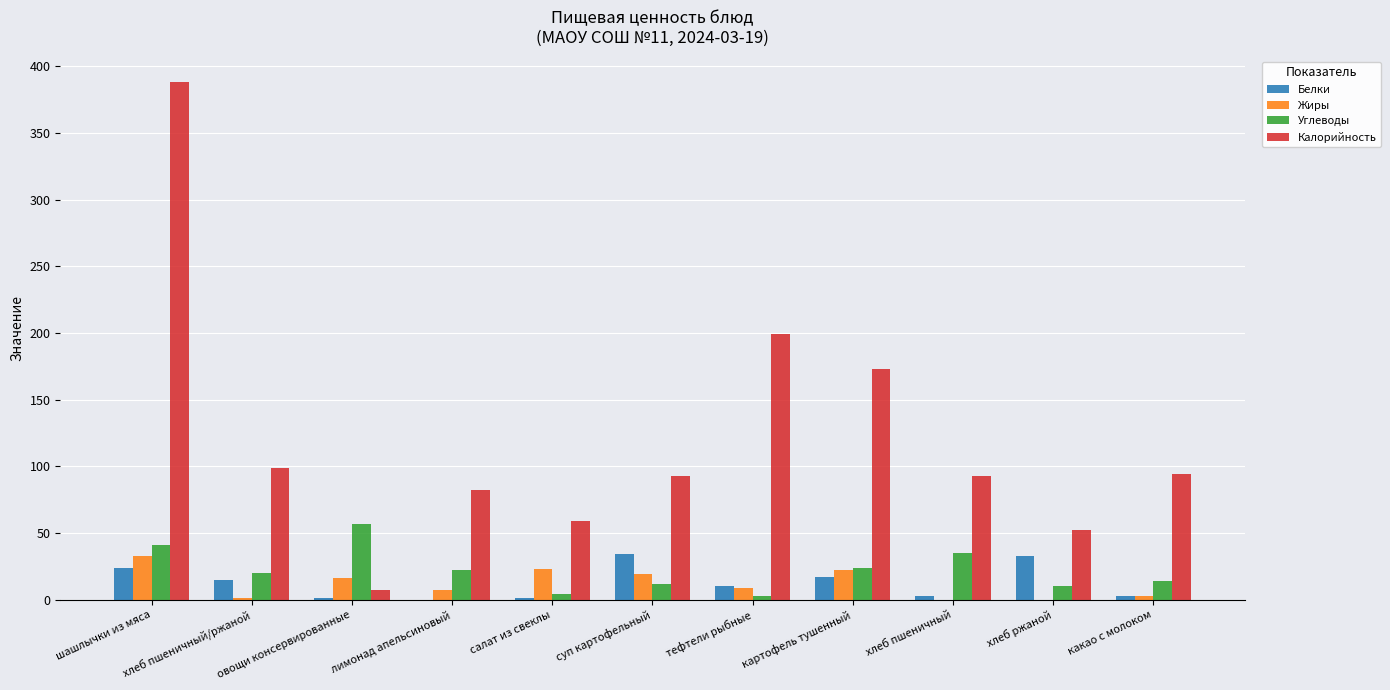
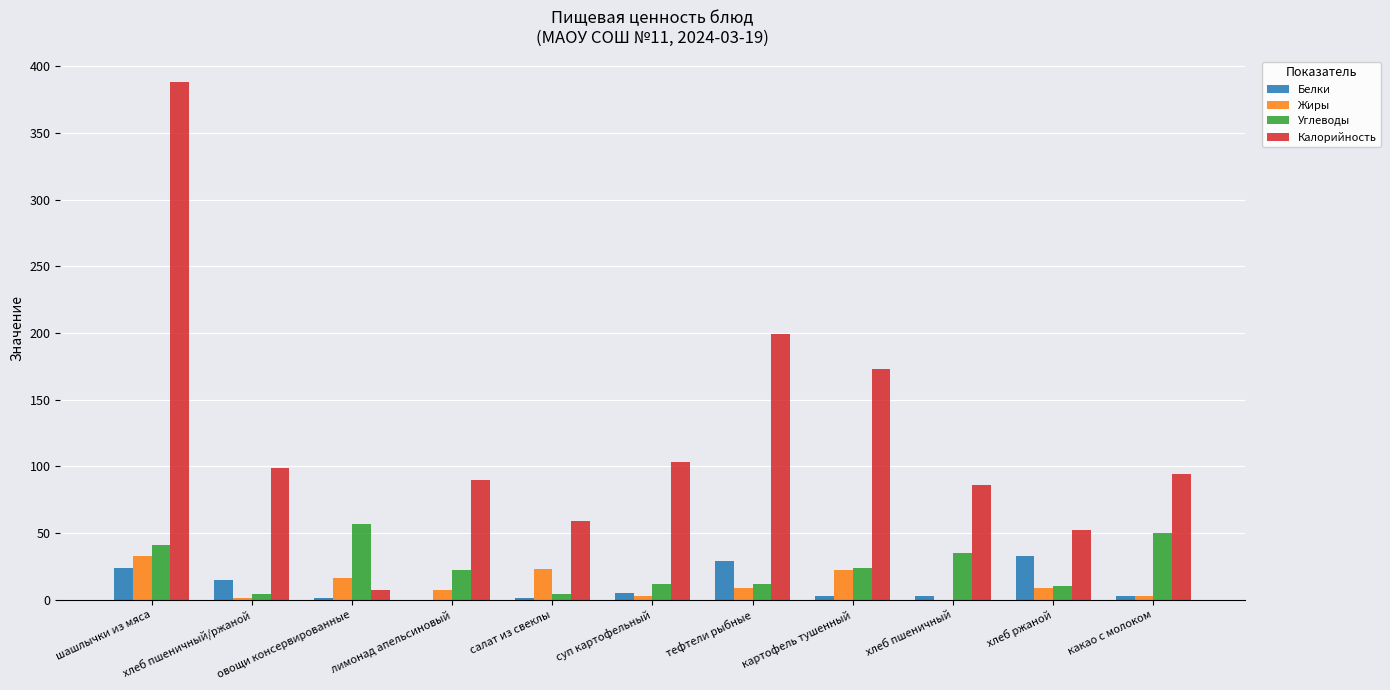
Углеводы, хлеб пшеничный/ржаной: 20 -> 4
Калорийность, лимонад апельсиновый: 82 -> 90
Белки, суп картофельный: 34 -> 5
Жиры, суп картофельный: 19 -> 3
Калорийность, суп картофельный: 93 -> 103
Белки, тефтели рыбные: 10 -> 29
Углеводы, тефтели рыбные: 3 -> 12
Белки, картофель тушенный: 17 -> 3
Калорийность, хлеб пшеничный: 93 -> 86
Жиры, хлеб ржаной: 0 -> 9
Углеводы, какао с молоком: 14 -> 50
